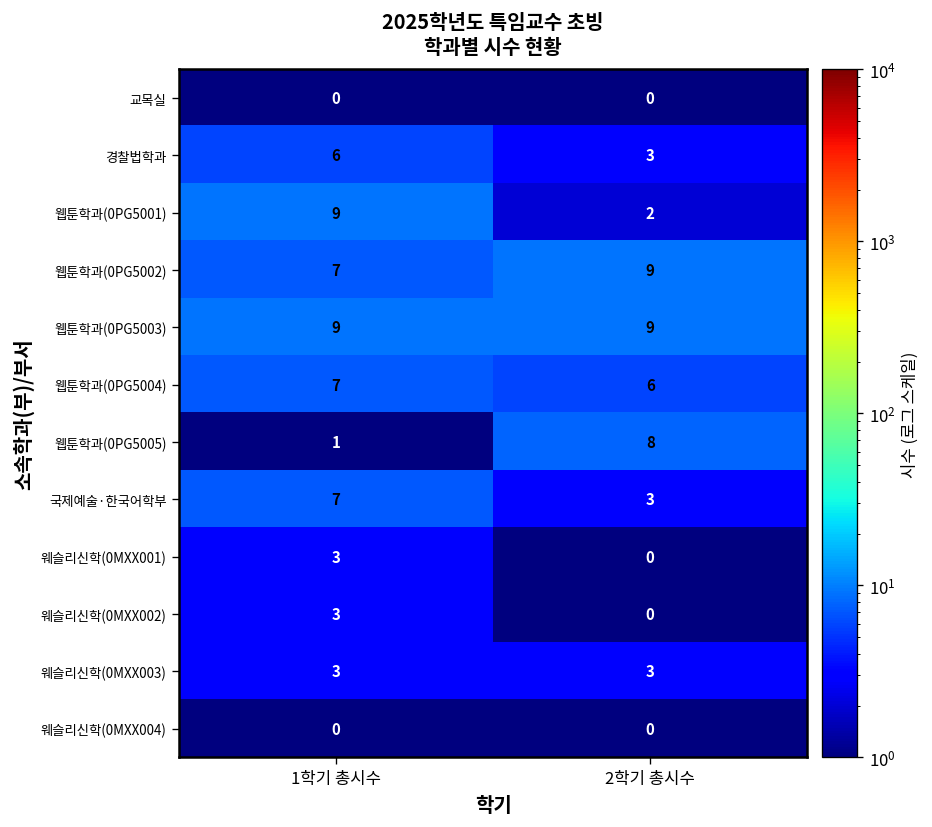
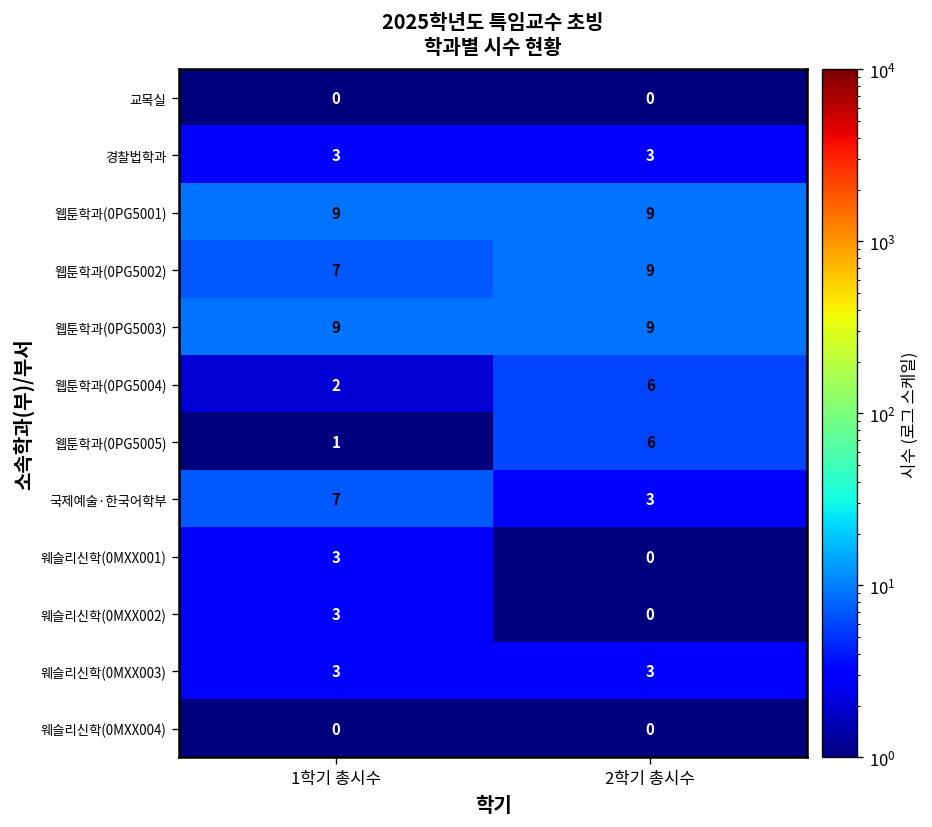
경찰법학과, 1학기 총시수: 6 -> 3
웹툰학과(0PG5001), 2학기 총시수: 2 -> 9
웹툰학과(0PG5004), 1학기 총시수: 7 -> 2
웹툰학과(0PG5005), 2학기 총시수: 8 -> 6
